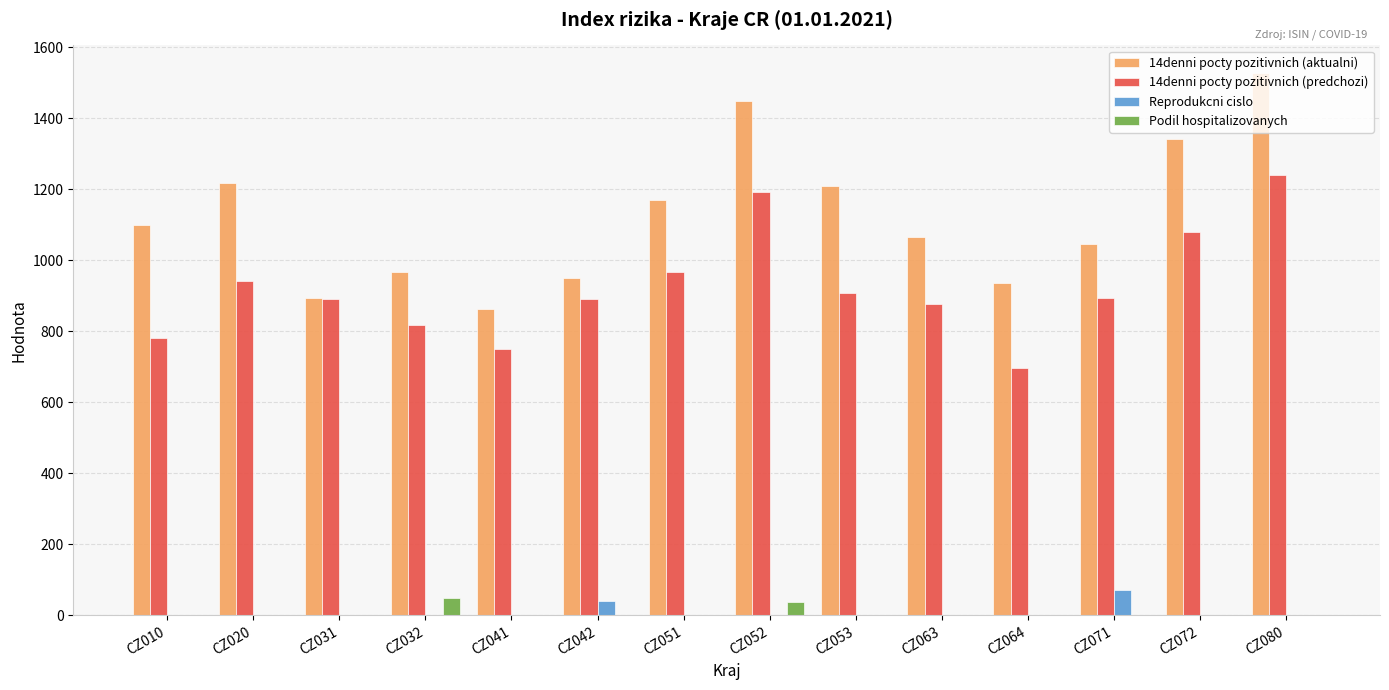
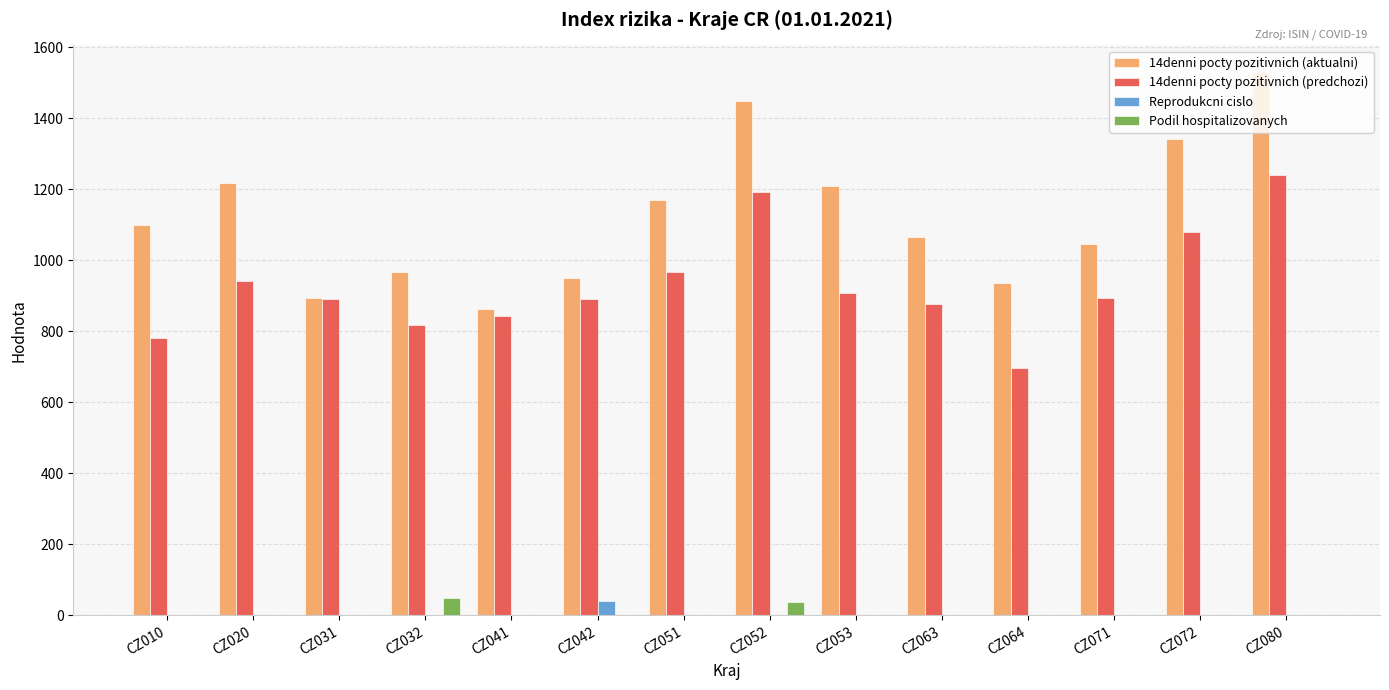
14denni pocty pozitivnich (predchozi), CZ041: 750 -> 840
Reprodukcni cislo, CZ071: 70 -> 0
